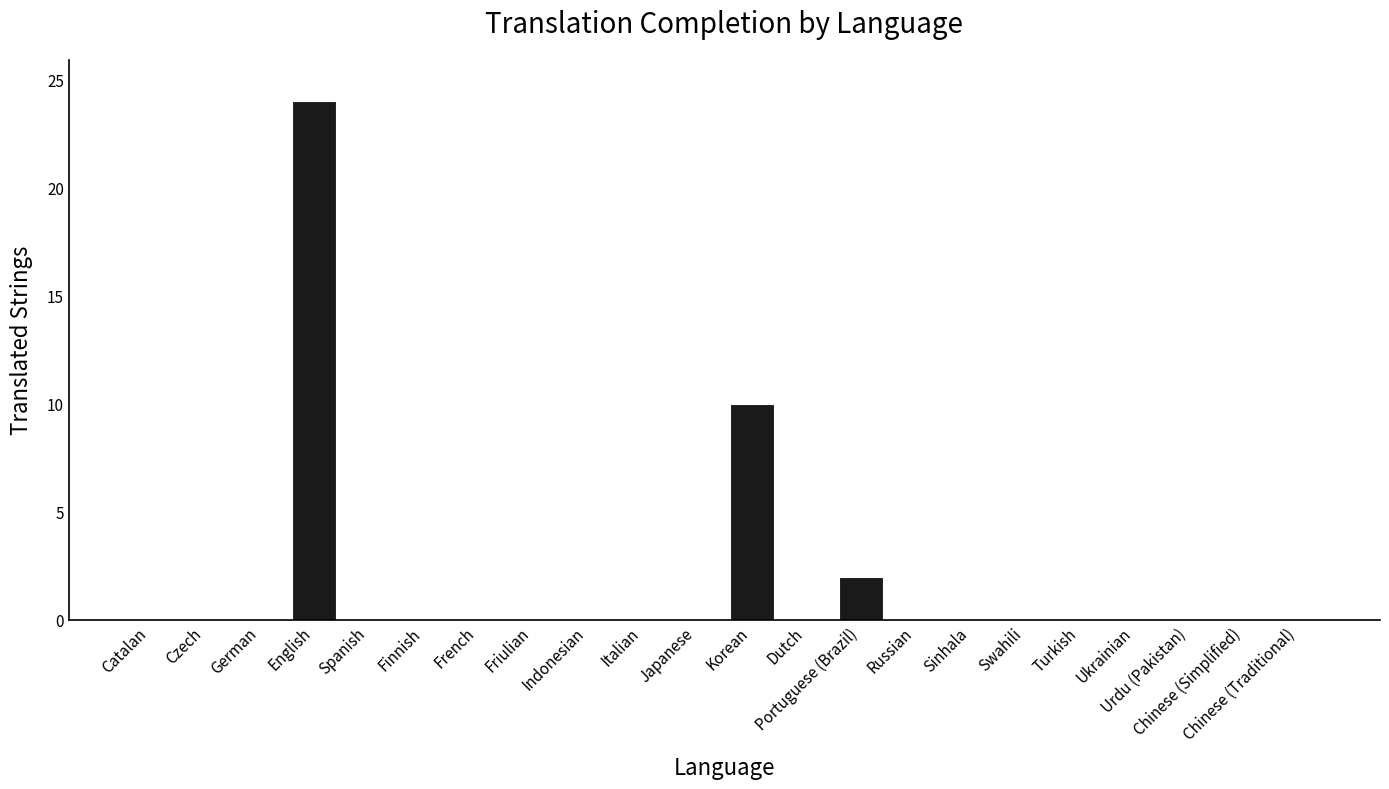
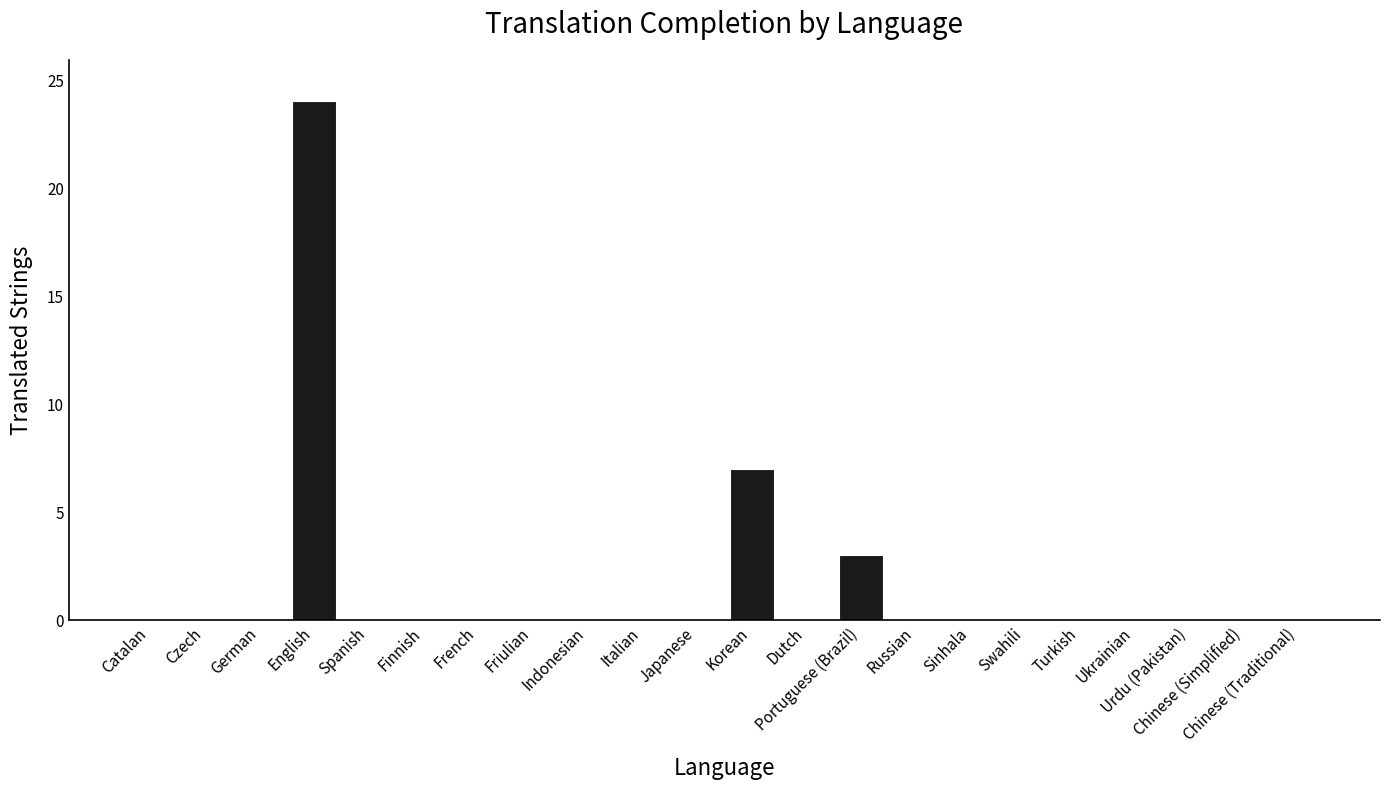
Korean: 10 -> 7
Portuguese (Brazil): 2 -> 3
